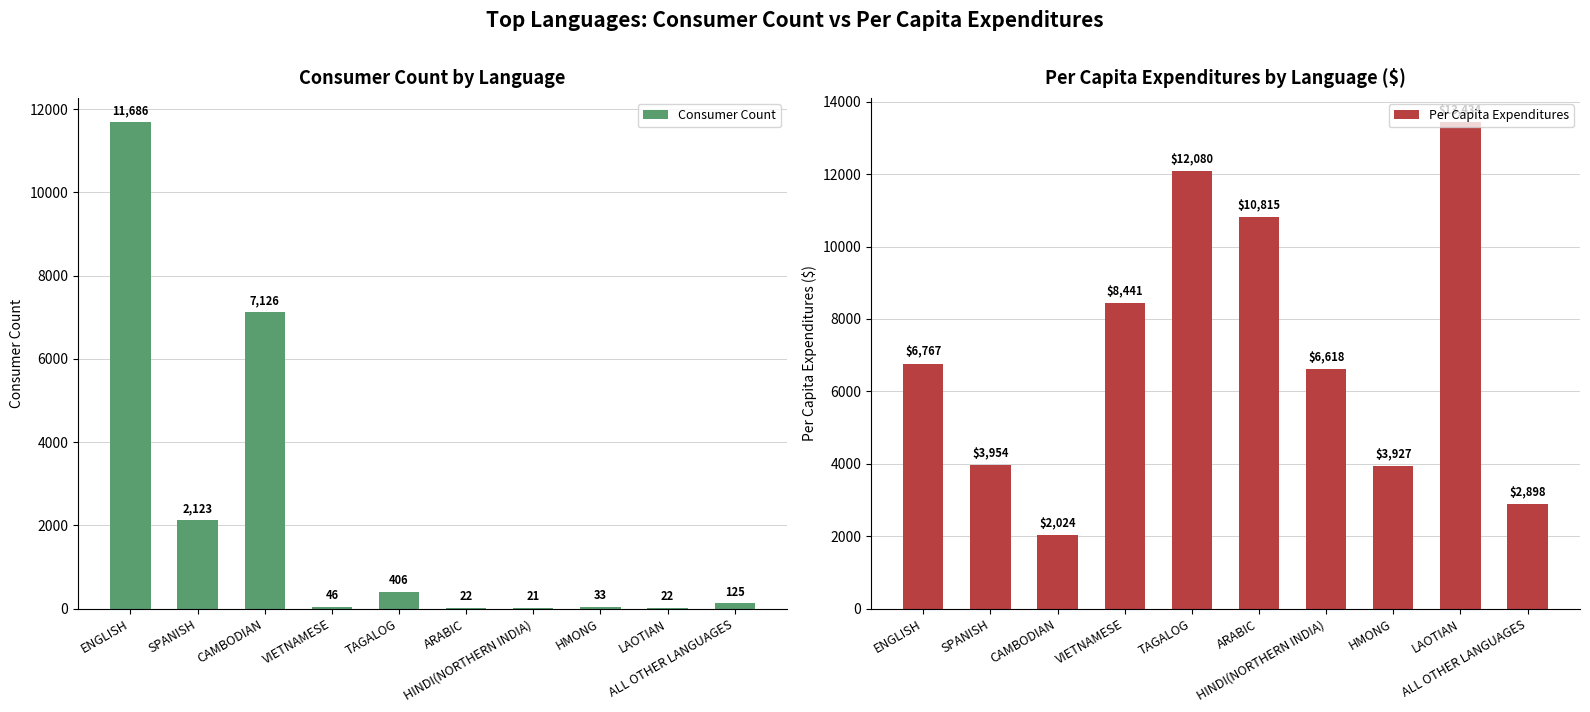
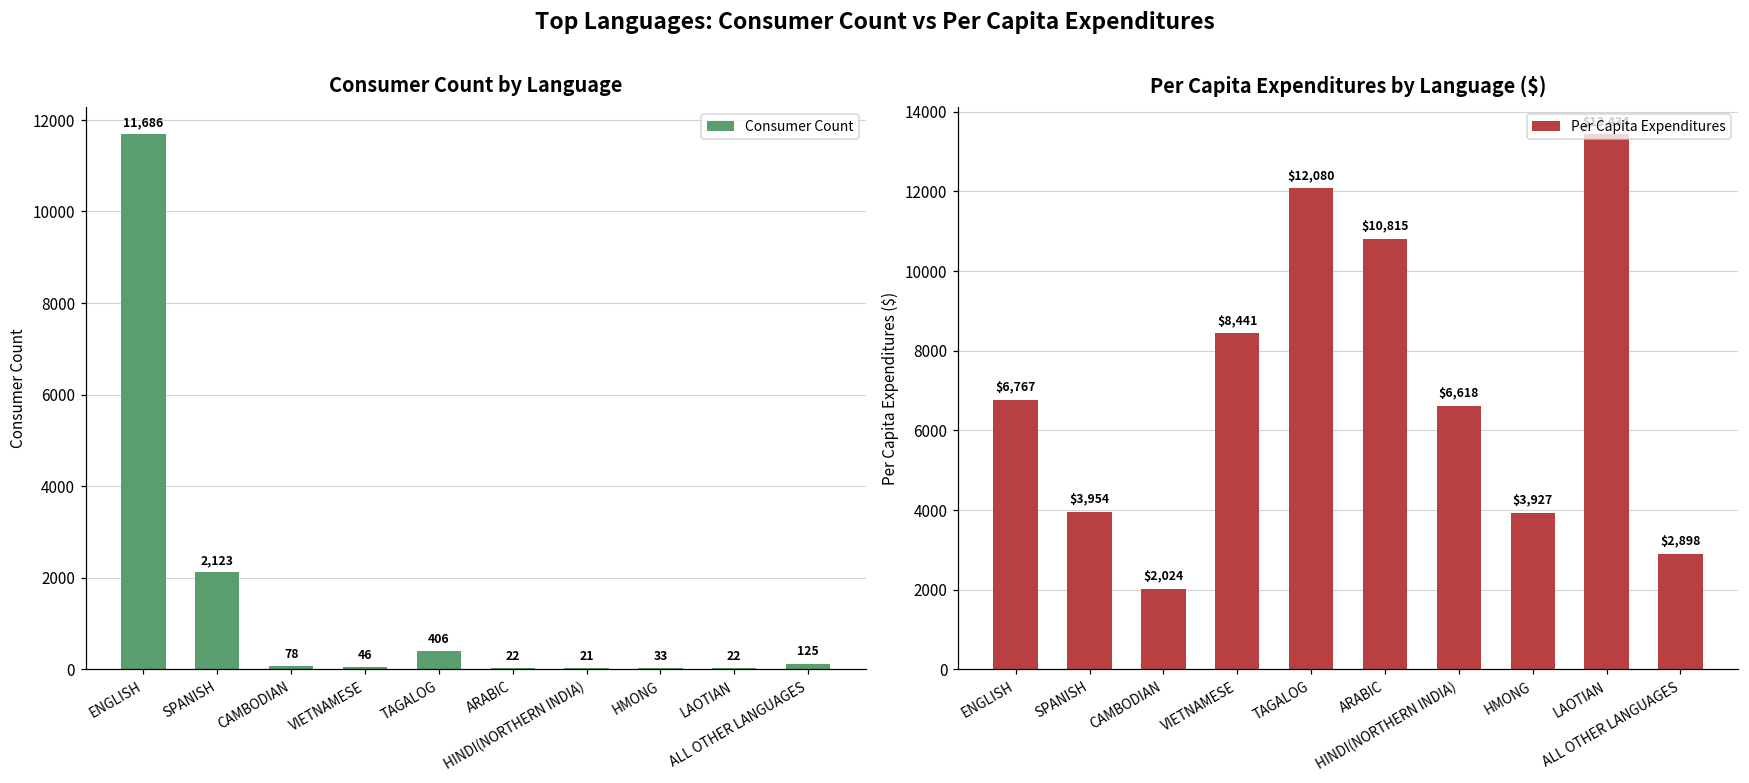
Consumer Count by Language, CAMBODIAN: 7,126 -> 78
